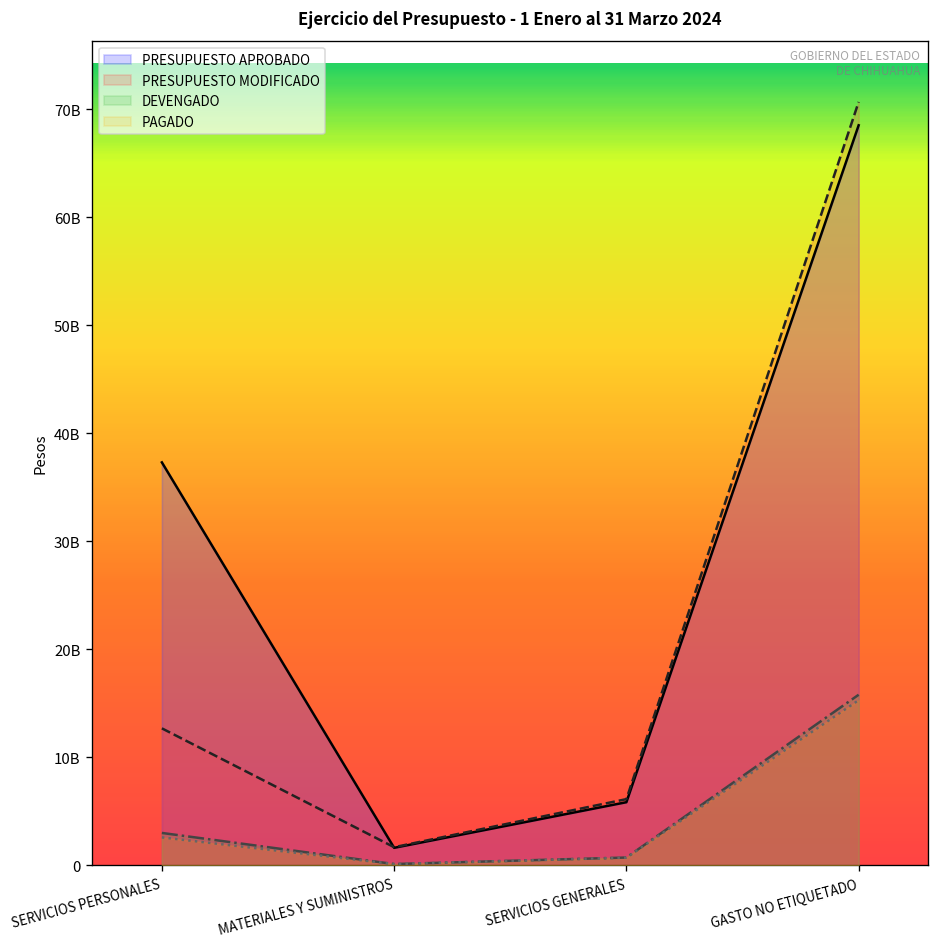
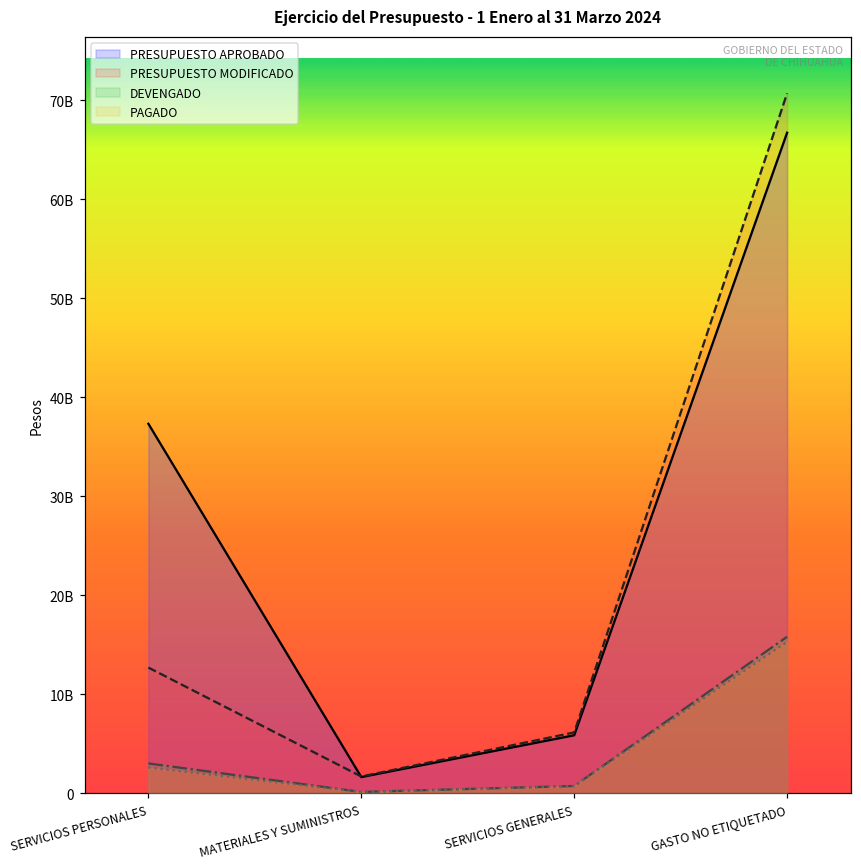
PRESUPUESTO APROBADO, GASTO NO ETIQUETADO: 69000000000 -> 67000000000
